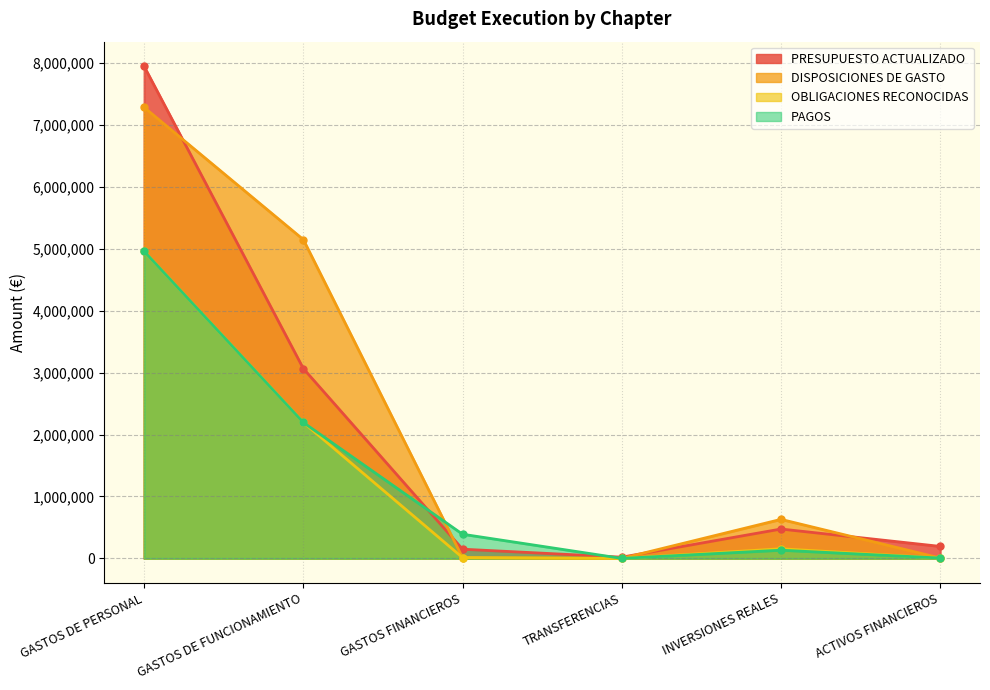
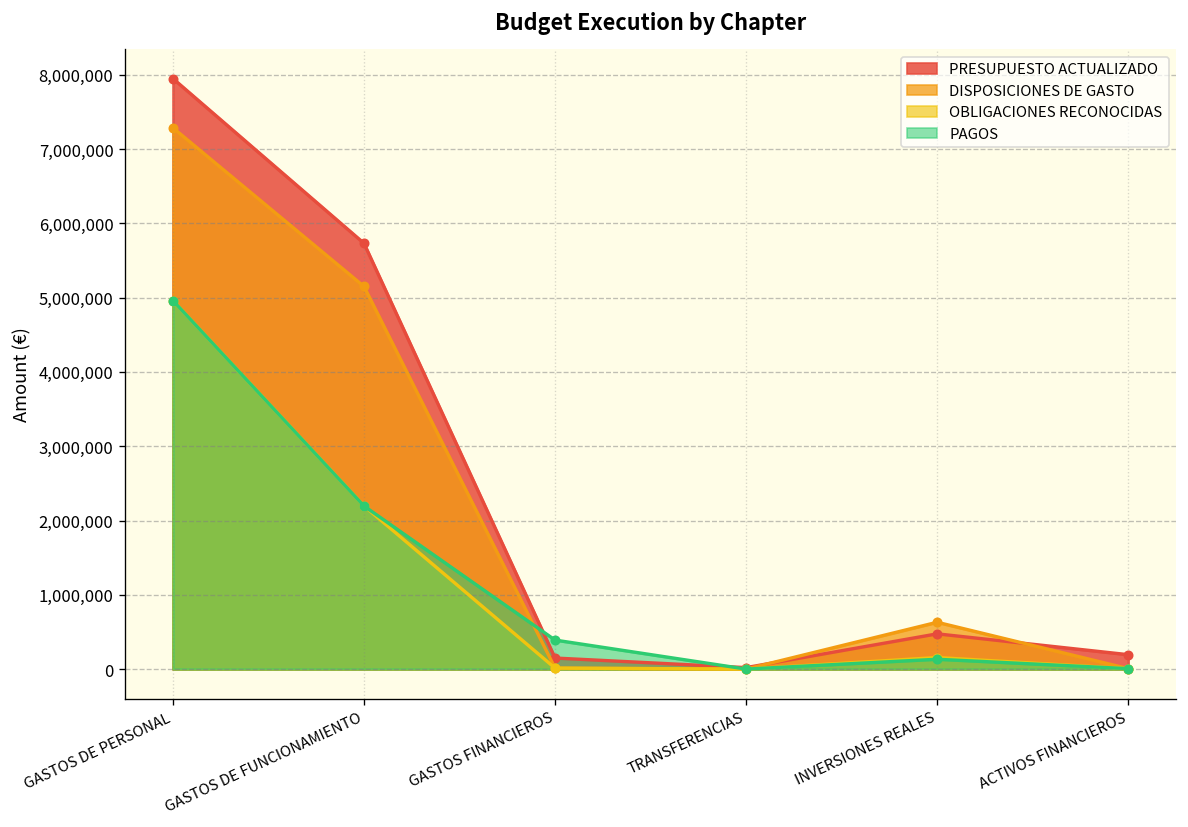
PRESUPUESTO ACTUALIZADO, GASTOS DE FUNCIONAMIENTO: 3,100,000 -> 5,700,000
